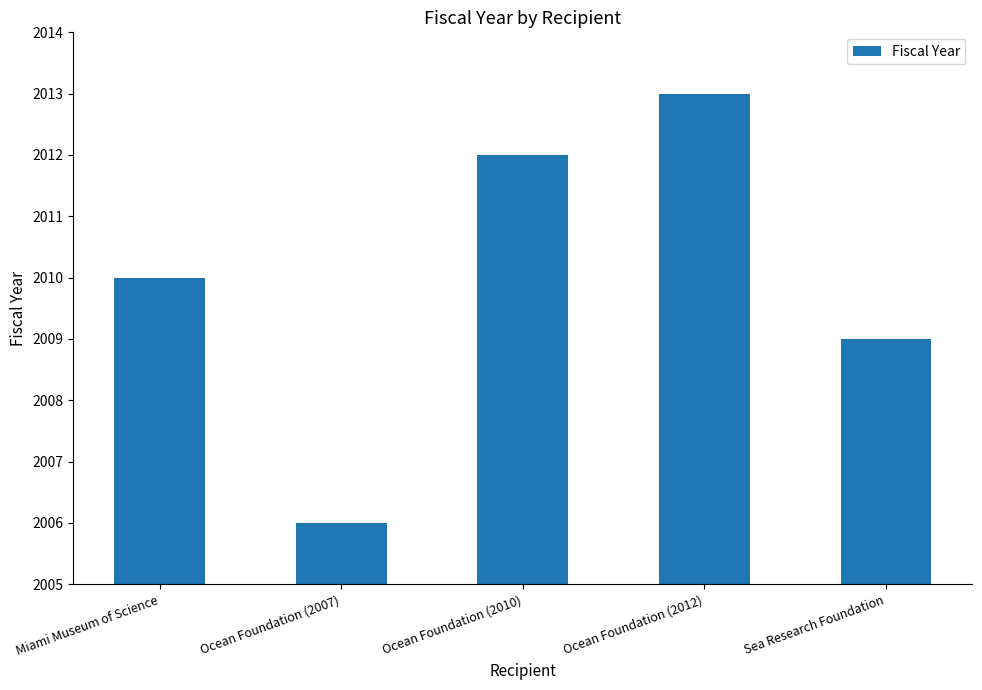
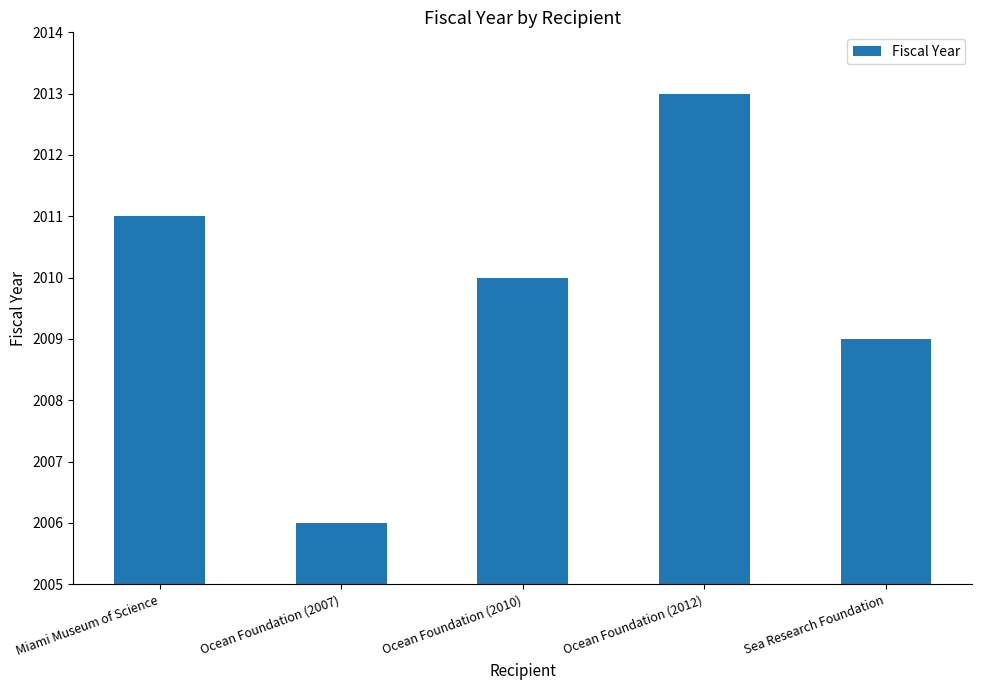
Miami Museum of Science: 2010 -> 2011
Ocean Foundation (2010): 2012 -> 2010
